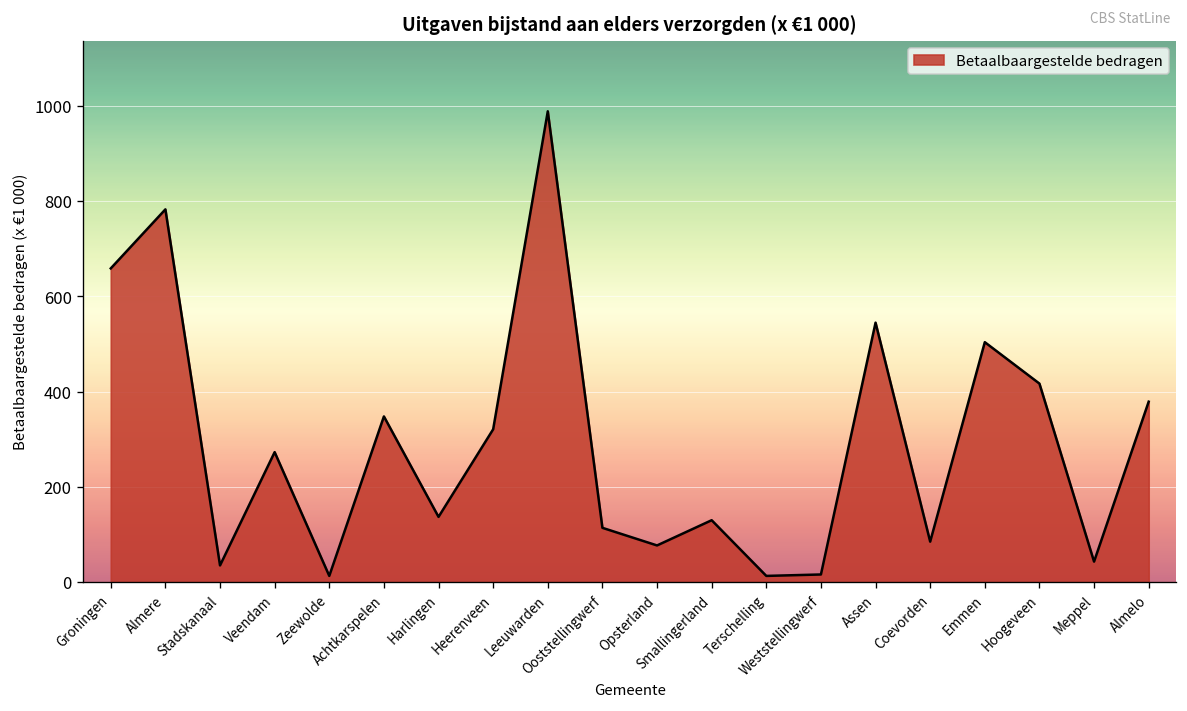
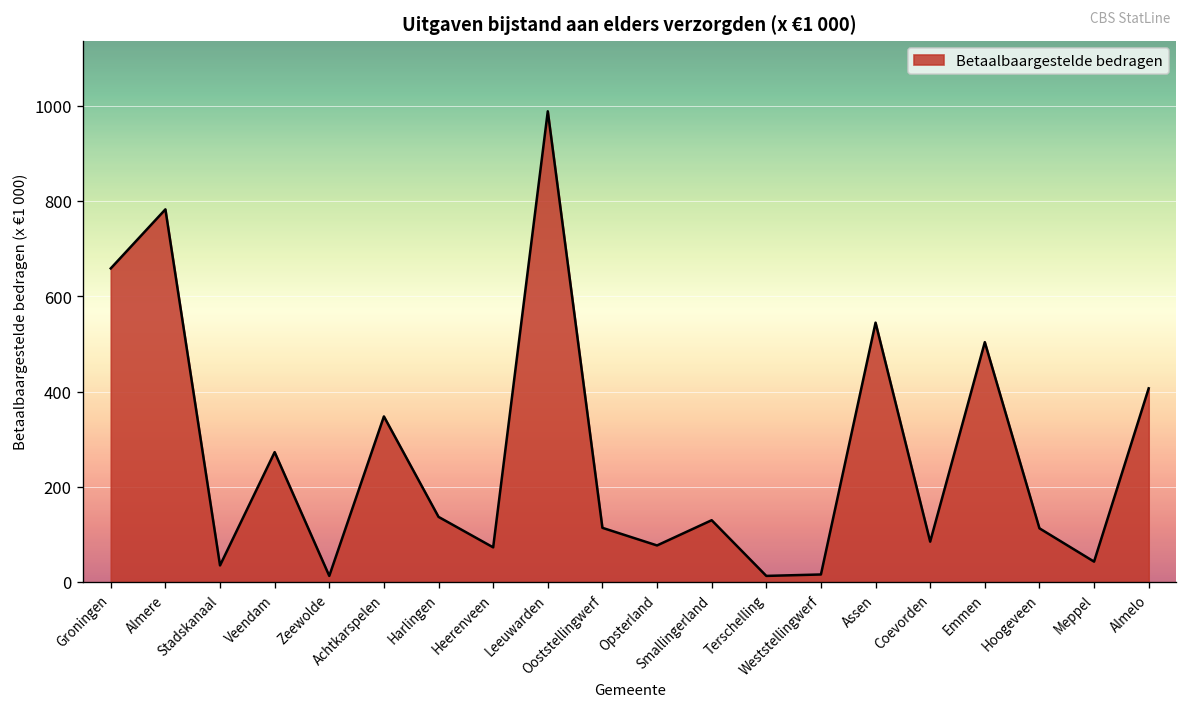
Heerenveen: 320 -> 70
Hoogeveen: 420 -> 110
Almelo: 380 -> 410
